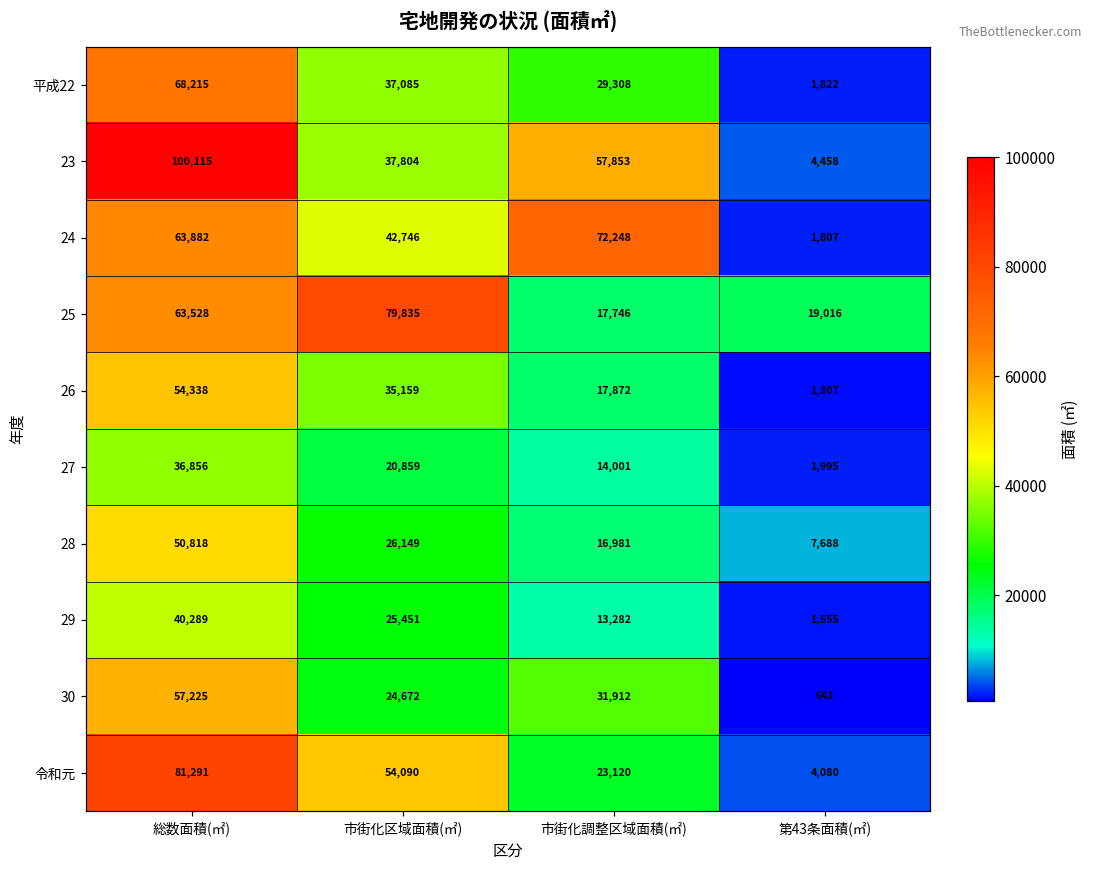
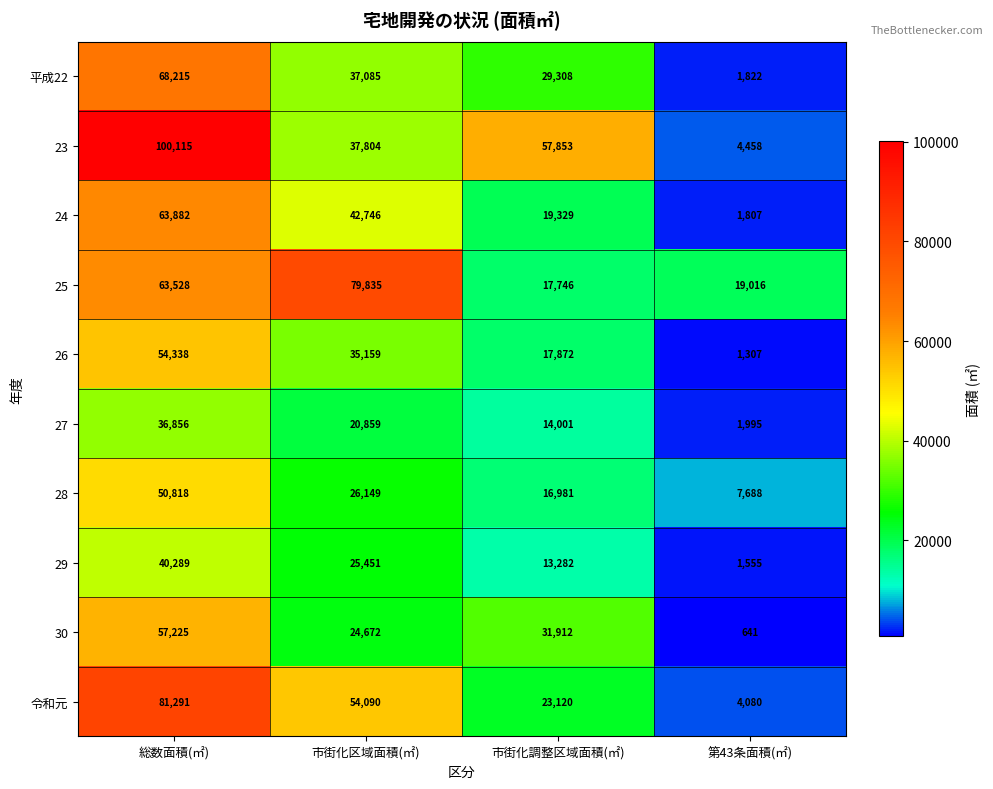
24, 市街化調整区域面積(㎡): 72,248 -> 19,329
